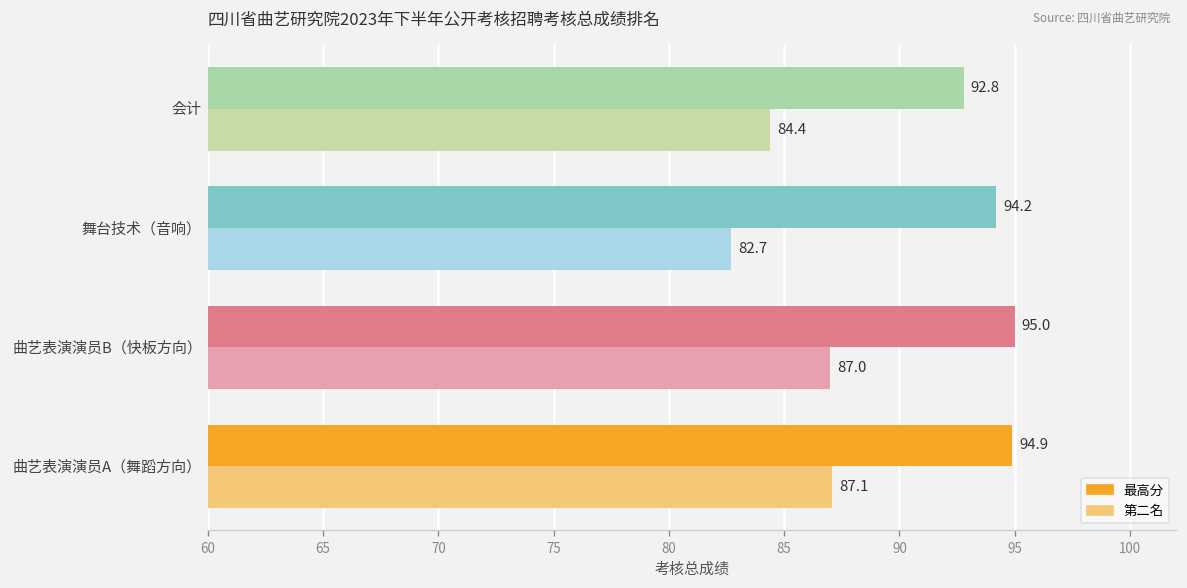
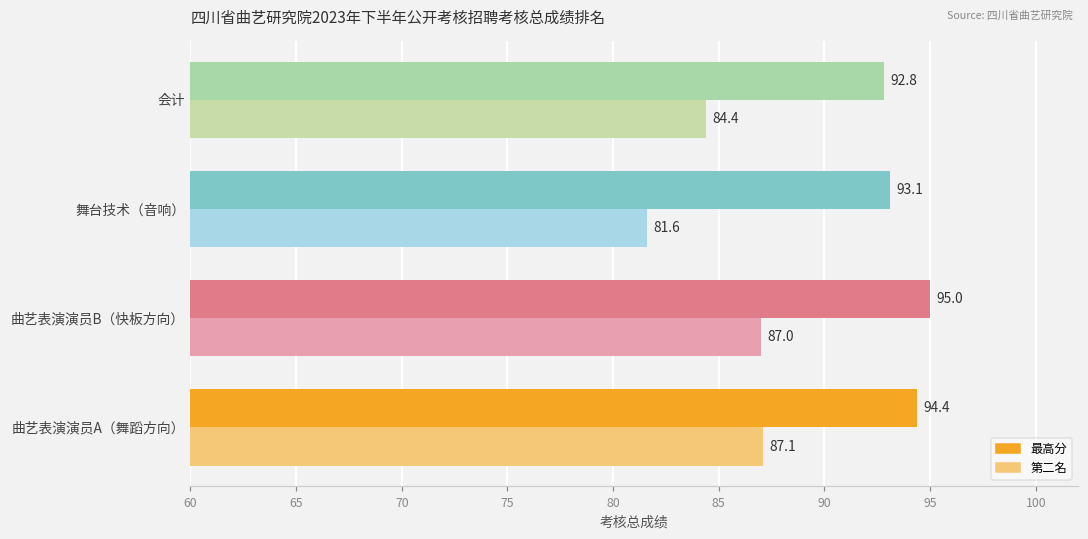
最高分, 舞台技术（音响）: 94.2 -> 93.1
第二名, 舞台技术（音响）: 82.7 -> 81.6
最高分, 曲艺表演演员A（舞蹈方向）: 94.9 -> 94.4
